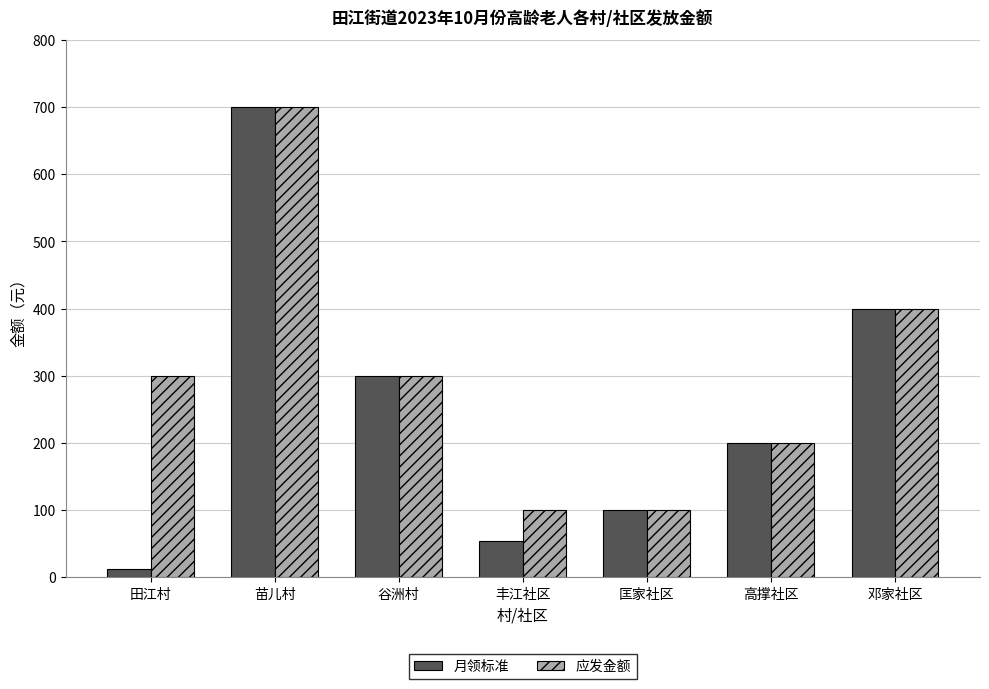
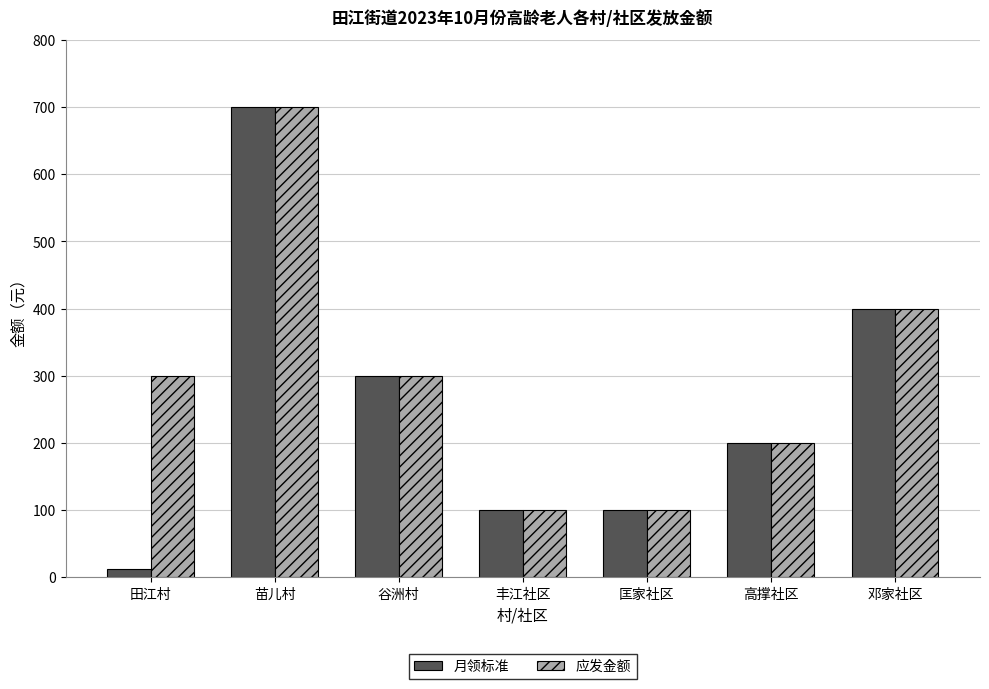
月领标准, 丰江社区: 50 -> 100
